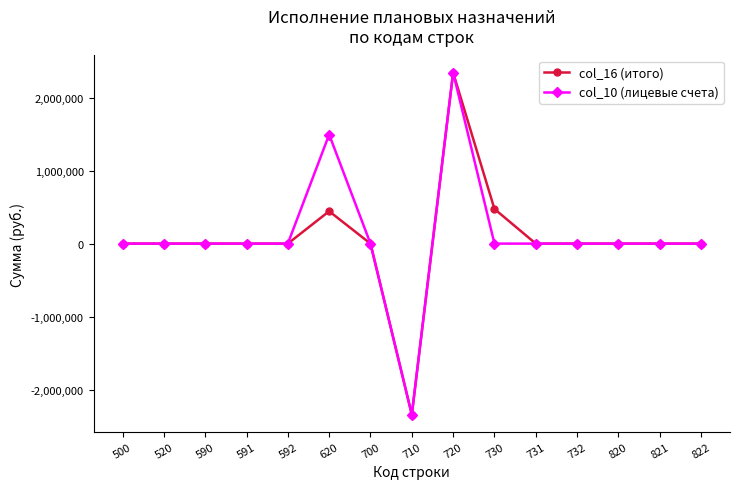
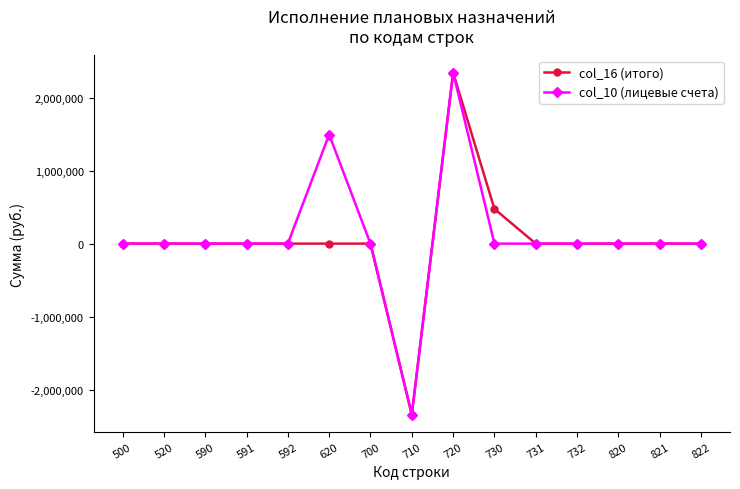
col_16 (итого), 620: 400,000 -> 0
